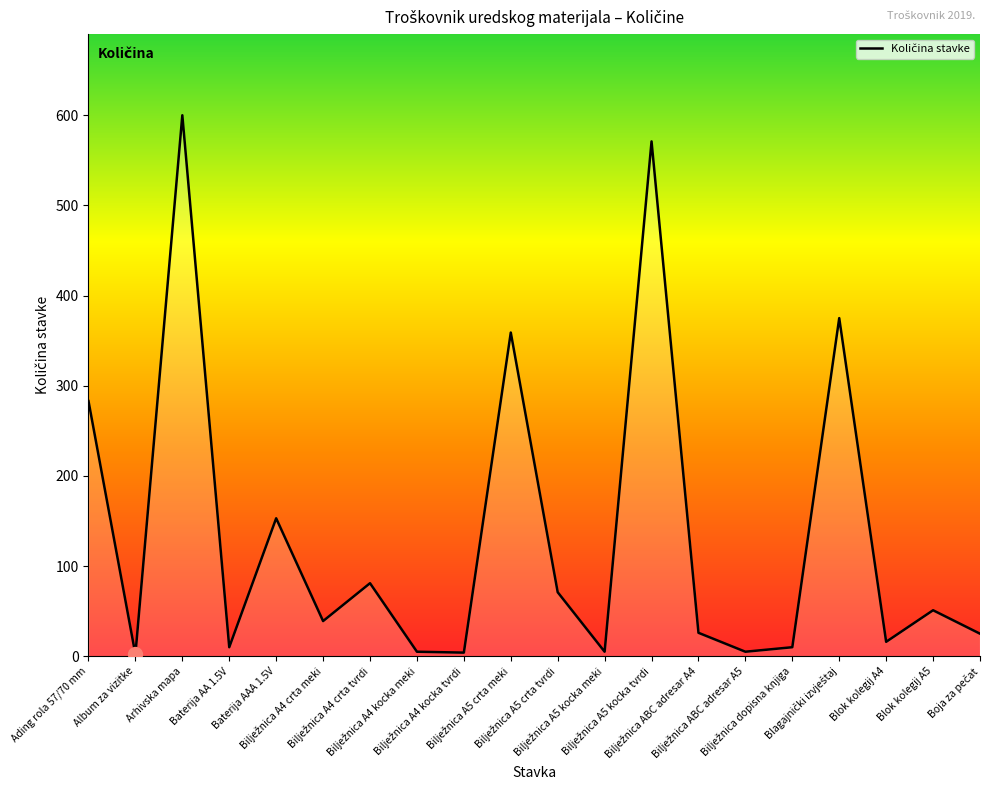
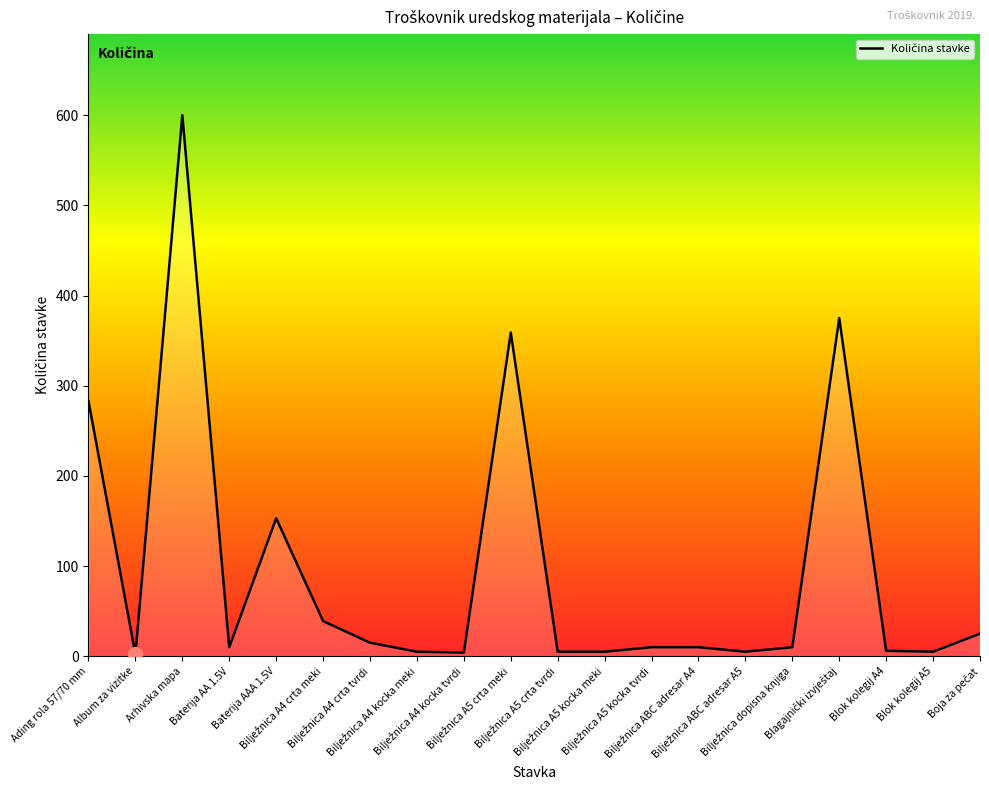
Količina stavke, Bilježnica A4 crta tvrdi: 80 -> 20
Količina stavke, Bilježnica A5 crta tvrdi: 70 -> 10
Količina stavke, Bilježnica A5 kocka tvrdi: 570 -> 10
Količina stavke, Bilježnica ABC adresar A4: 30 -> 10
Količina stavke, Blok kolegij A4: 20 -> 10
Količina stavke, Blok kolegij A5: 50 -> 10
